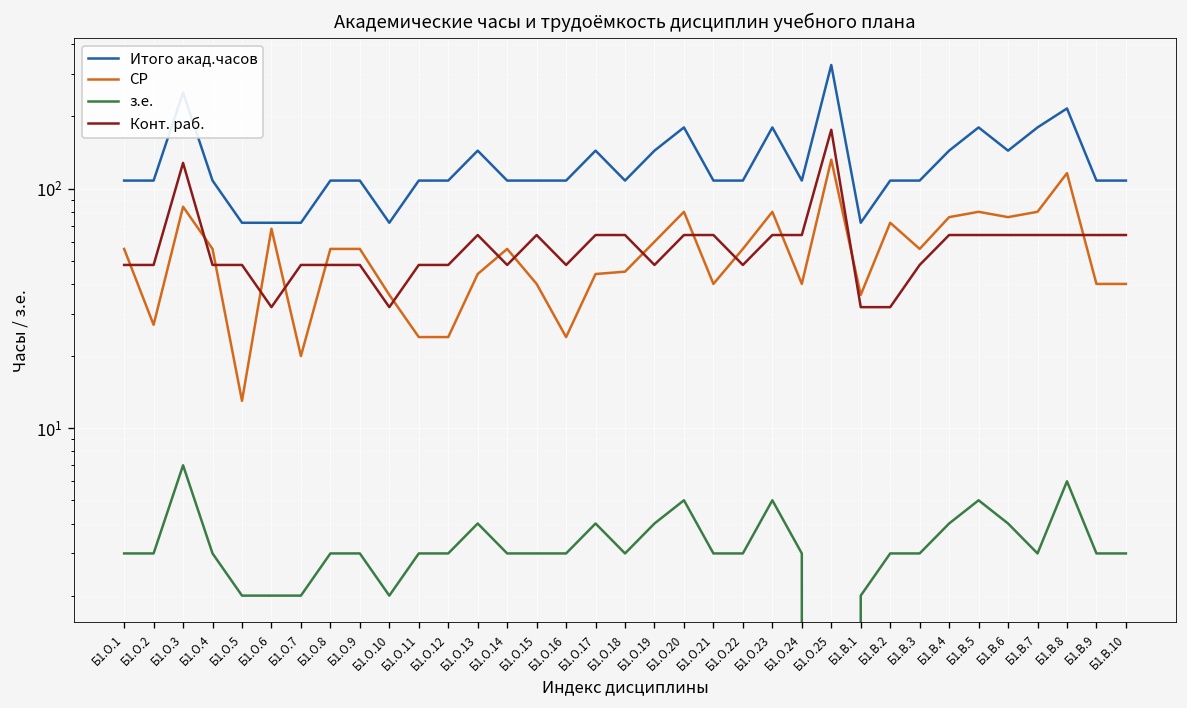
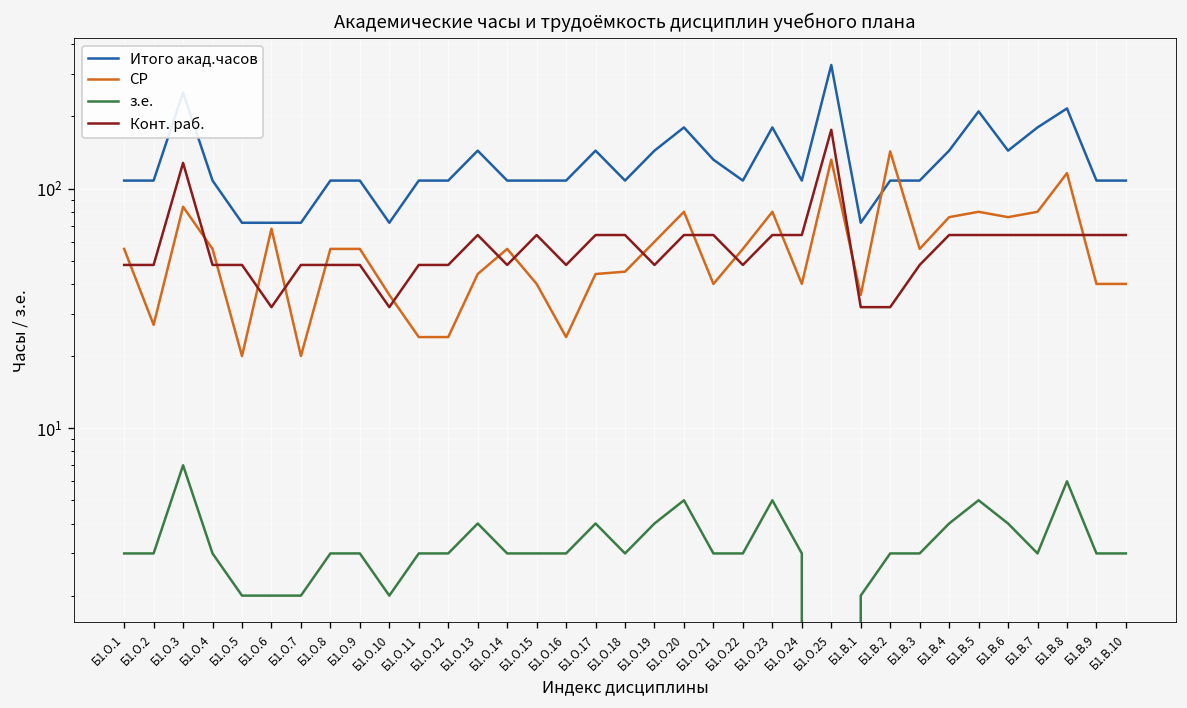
СР, Б1.О.5: 13 -> 20
Итого акад.часов, Б1.О.21: 110 -> 130
СР, Б1.В.2: 72 -> 140
Итого акад.часов, Б1.В.5: 180 -> 210
